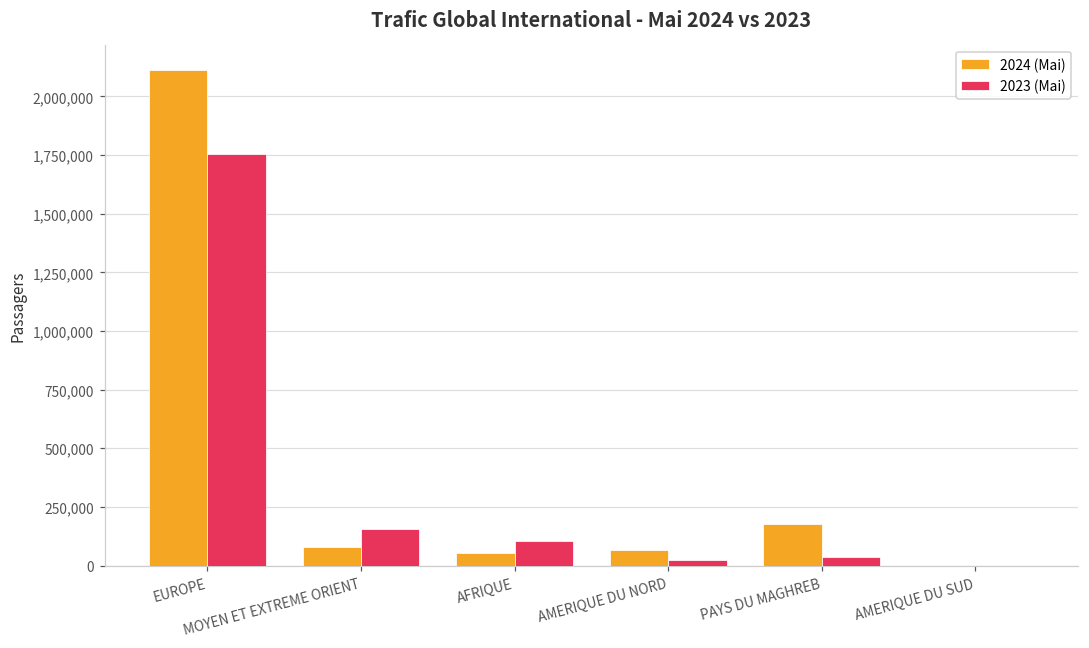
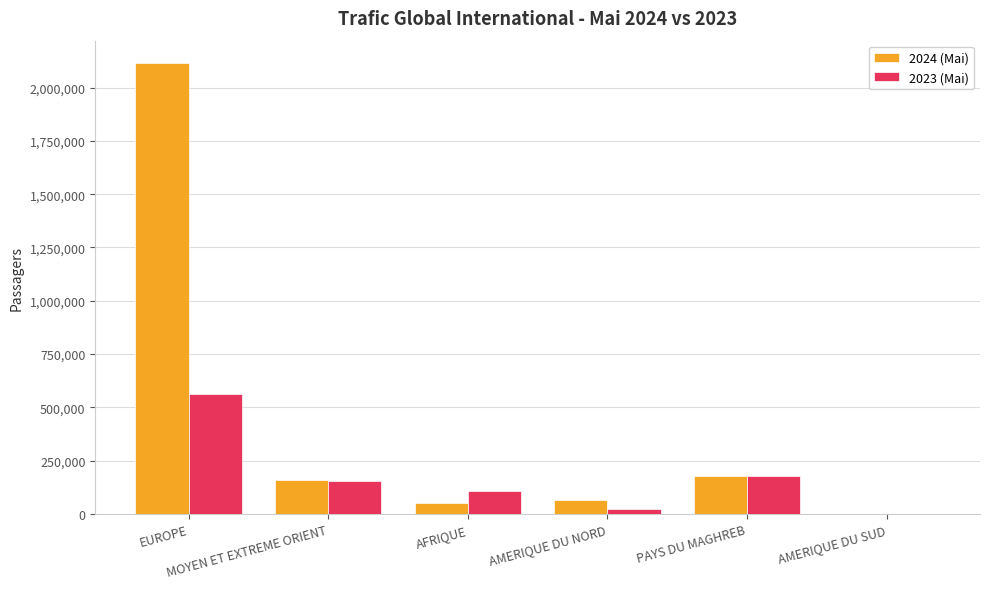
2023 (Mai), EUROPE: 1,750,000 -> 560,000
2024 (Mai), MOYEN ET EXTREME ORIENT: 80,000 -> 160,000
2023 (Mai), PAYS DU MAGHREB: 40,000 -> 180,000
